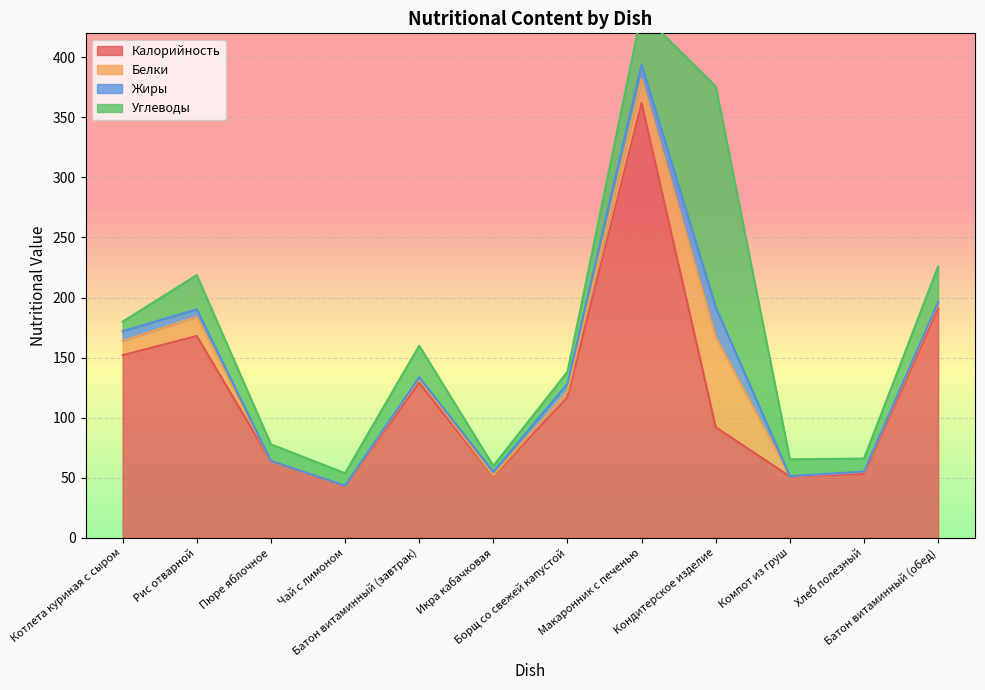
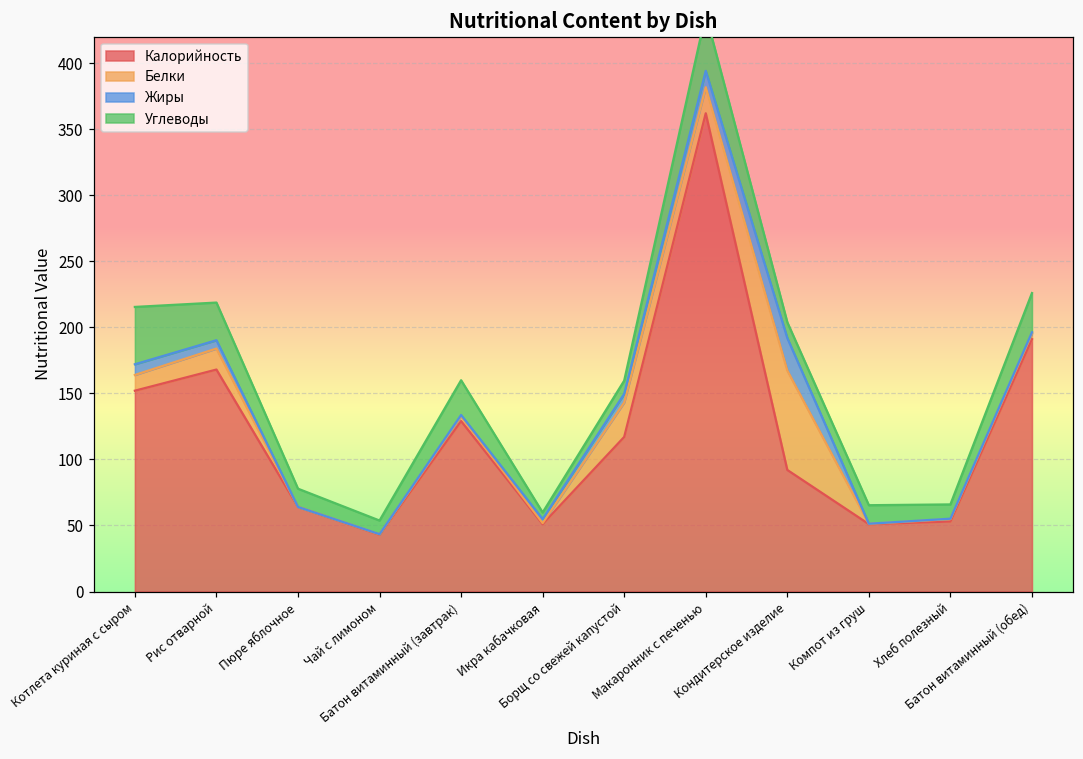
Углеводы, Котлета куриная с сыром: 8 -> 43
Белки, Борщ со свежей капустой: 5 -> 26
Углеводы, Кондитерское изделие: 184 -> 12
